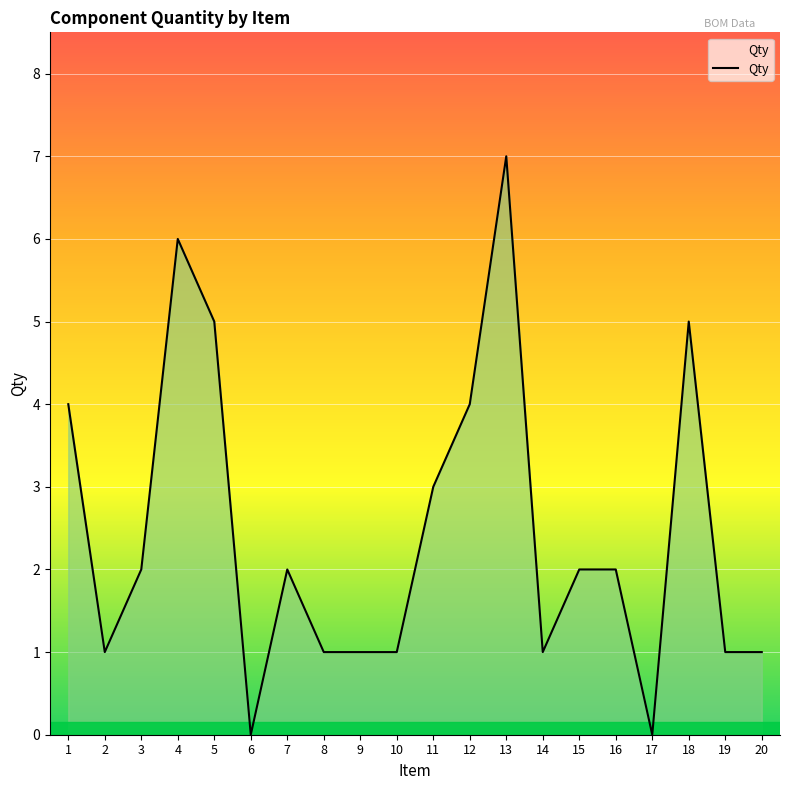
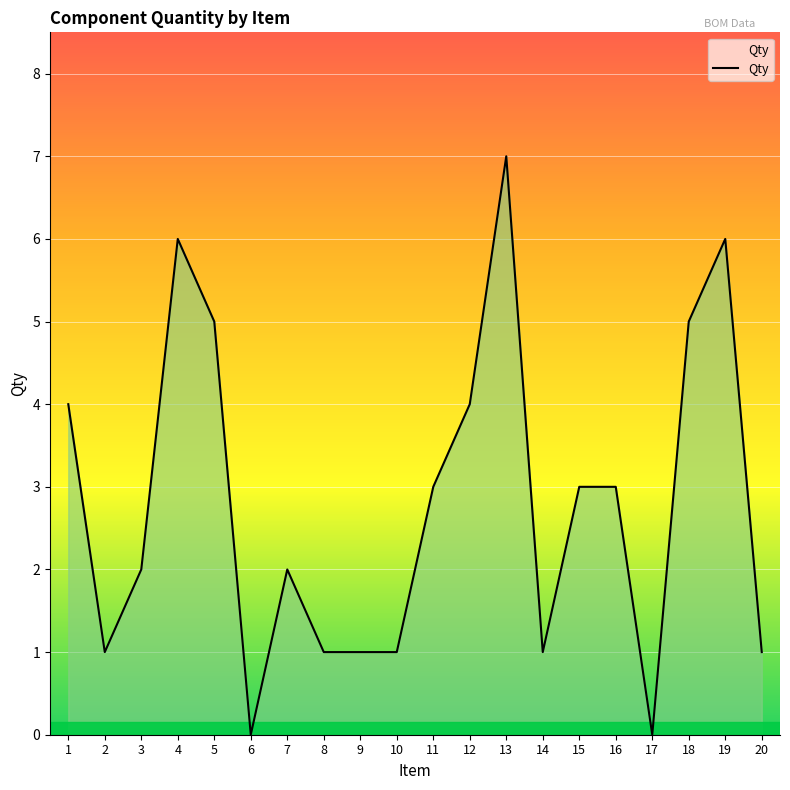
15: 2 -> 3
16: 2 -> 3
19: 1 -> 6
